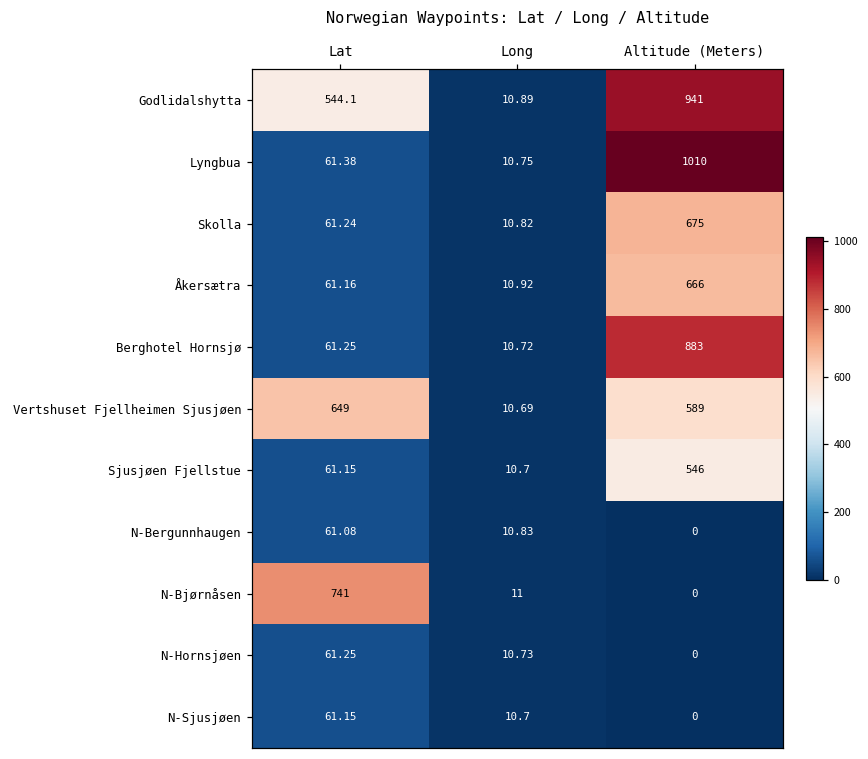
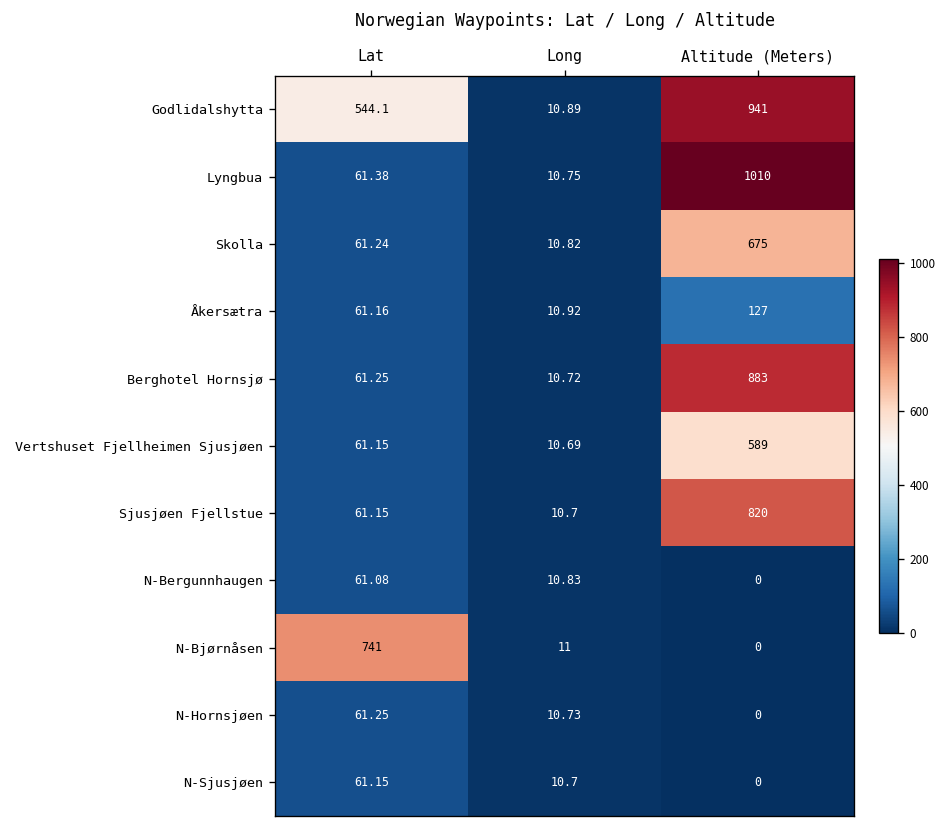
Åkersætra, Altitude (Meters): 666 -> 127
Vertshuset Fjellheimen Sjusjøen, Lat: 649 -> 61.15
Sjusjøen Fjellstue, Altitude (Meters): 546 -> 820
